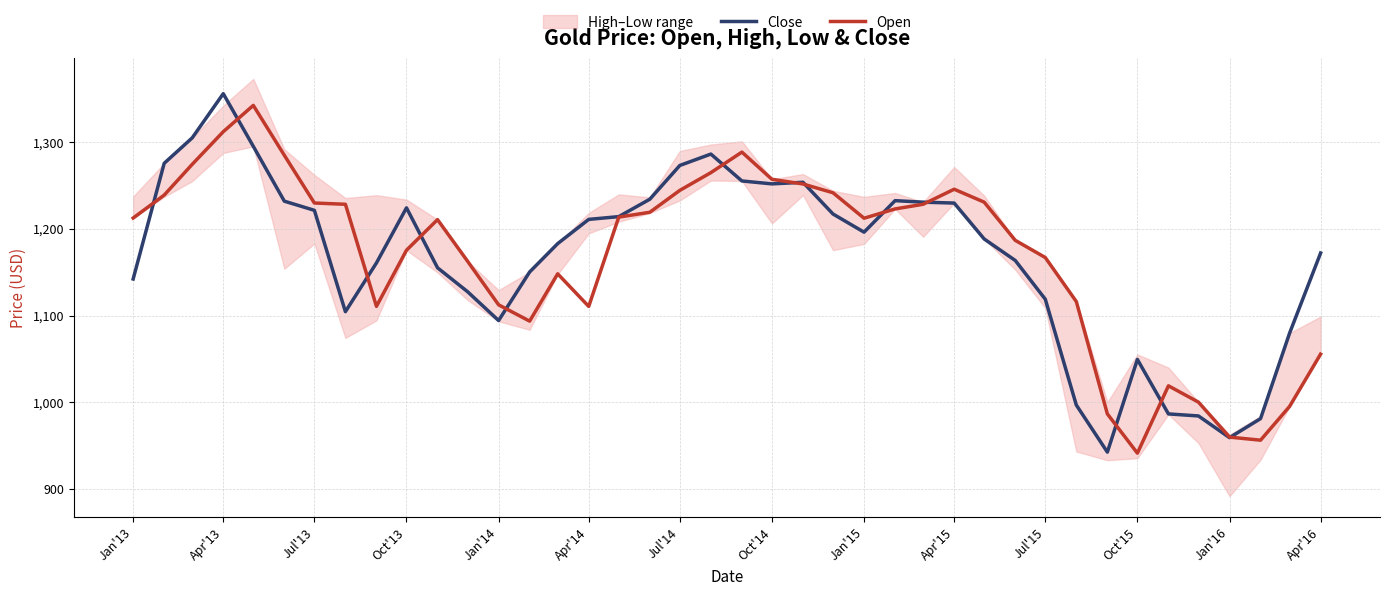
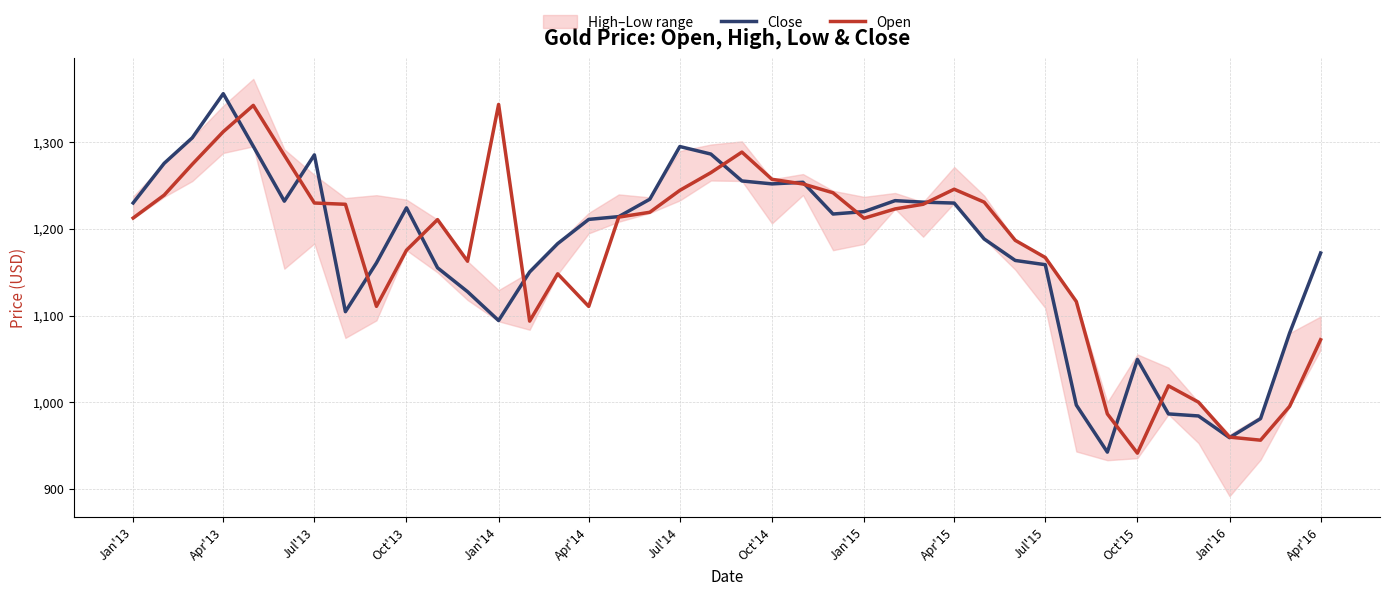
Close, Jan'13: 1,140 -> 1,230
Close, Jul'13: 1,220 -> 1,290
Open, Jan'14: 1,110 -> 1,340
Close, Jul'14: 1,270 -> 1,300
Close, Jan'15: 1,200 -> 1,220
Close, Jul'15: 1,120 -> 1,160
Open, Apr'16: 1,060 -> 1,070
